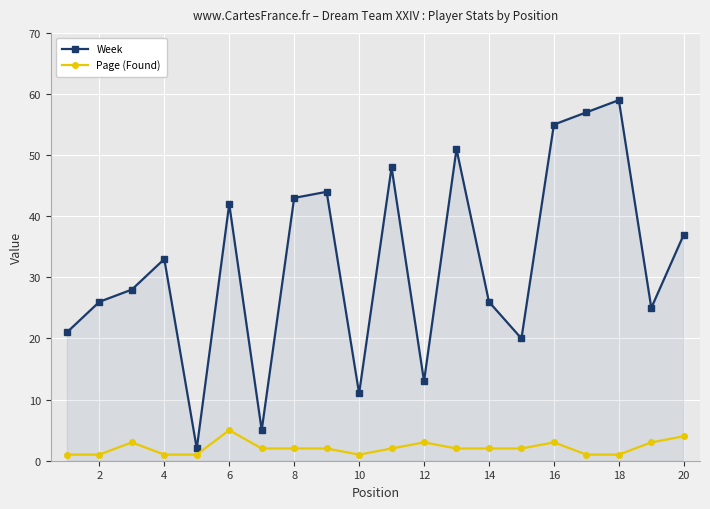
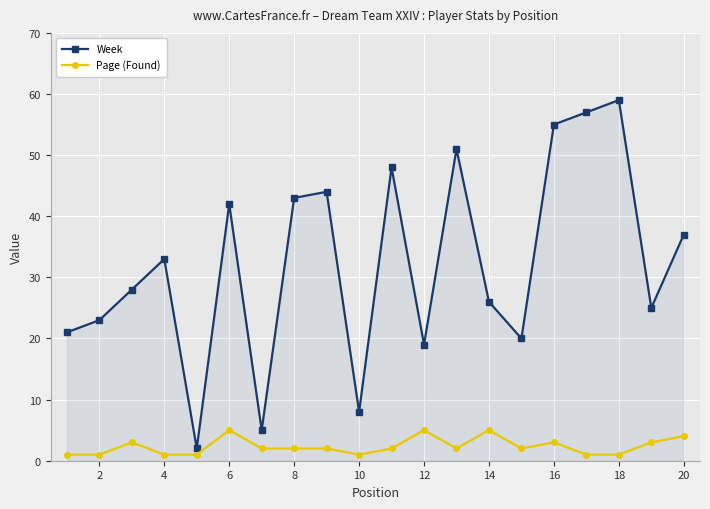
Week, 2: 26 -> 23
Week, 10: 11 -> 8
Week, 12: 13 -> 19
Page (Found), 12: 3 -> 5
Page (Found), 14: 2 -> 5
